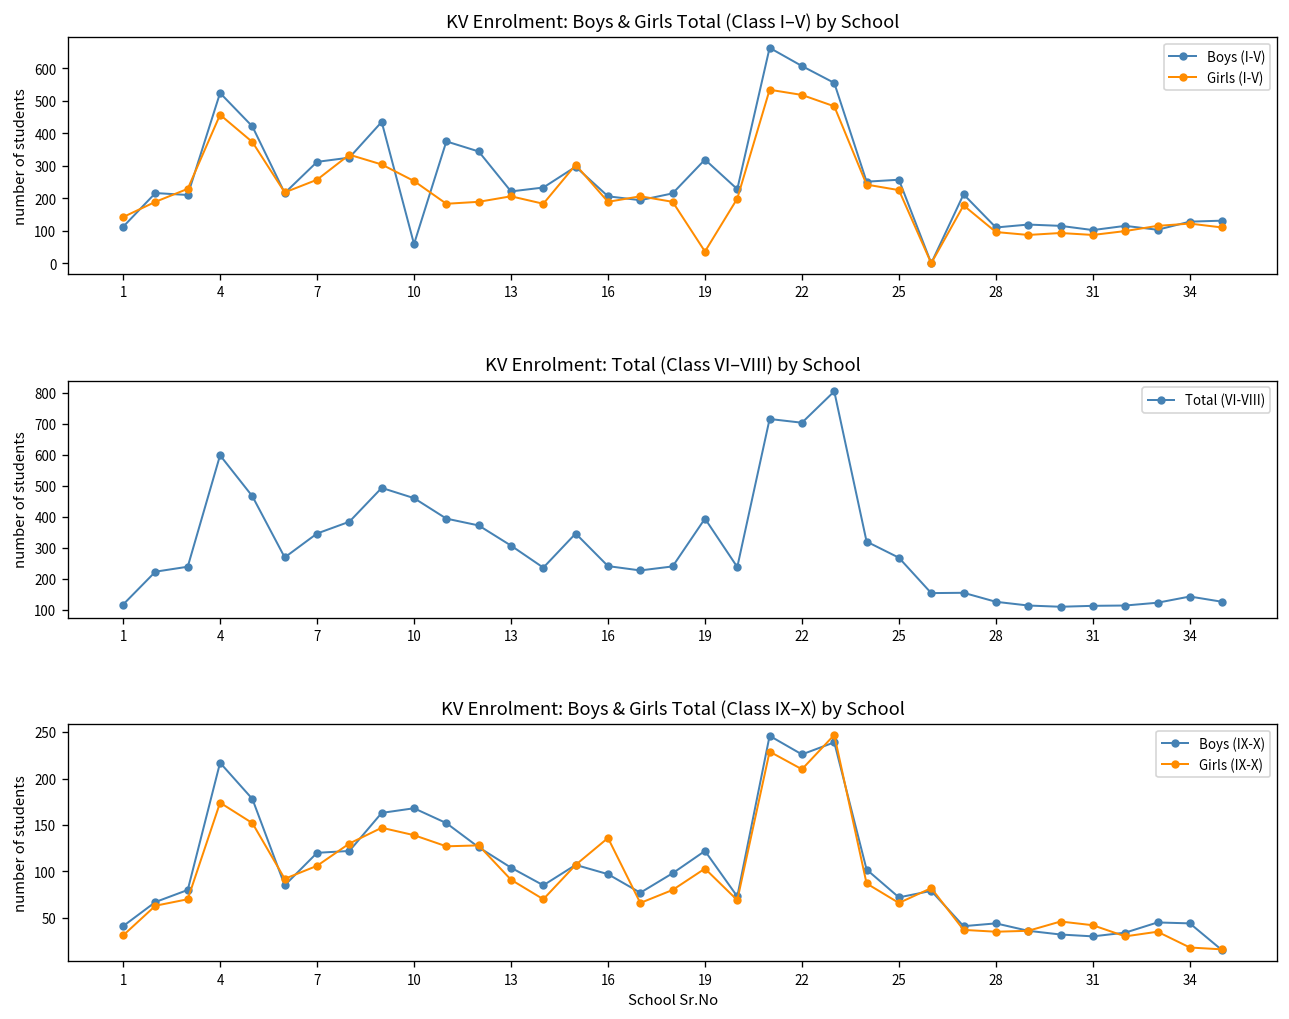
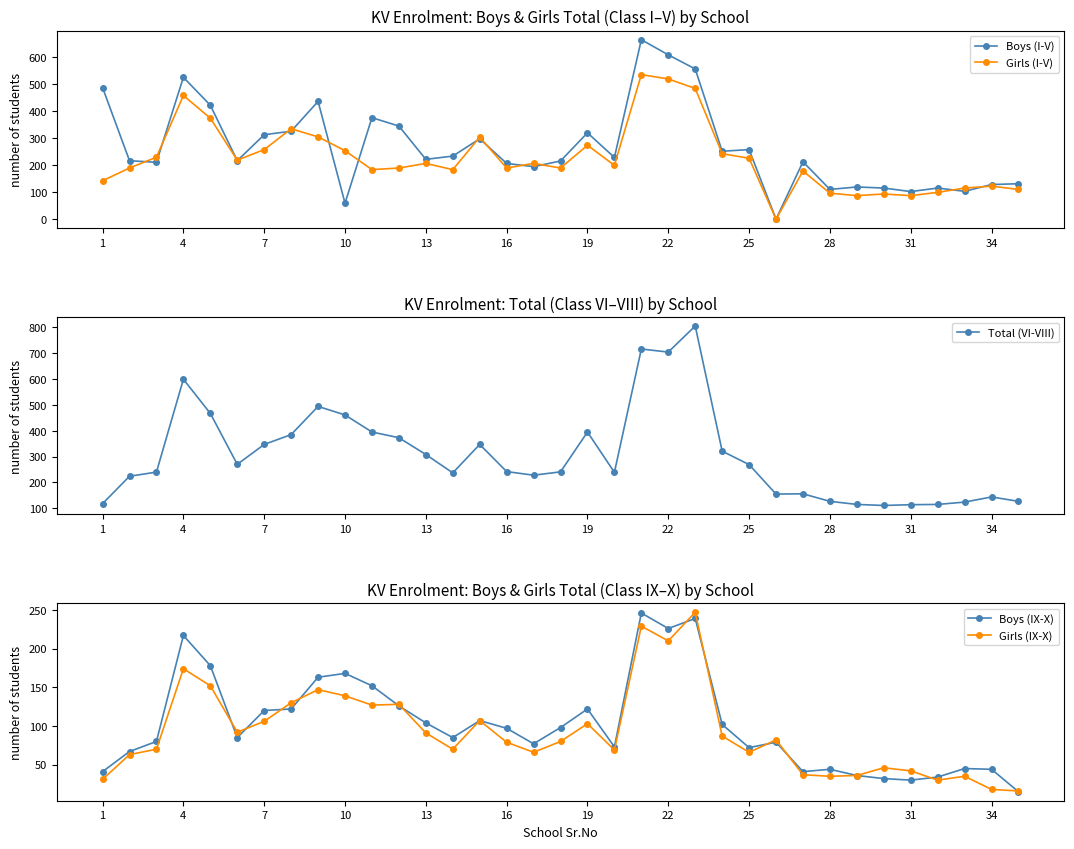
KV Enrolment: Boys & Girls Total (Class I–V) by School, Boys (I-V), 1: 110 -> 490
KV Enrolment: Boys & Girls Total (Class I–V) by School, Girls (I-V), 19: 40 -> 270
KV Enrolment: Boys & Girls Total (Class IX–X) by School, Girls (IX-X), 16: 140 -> 80
